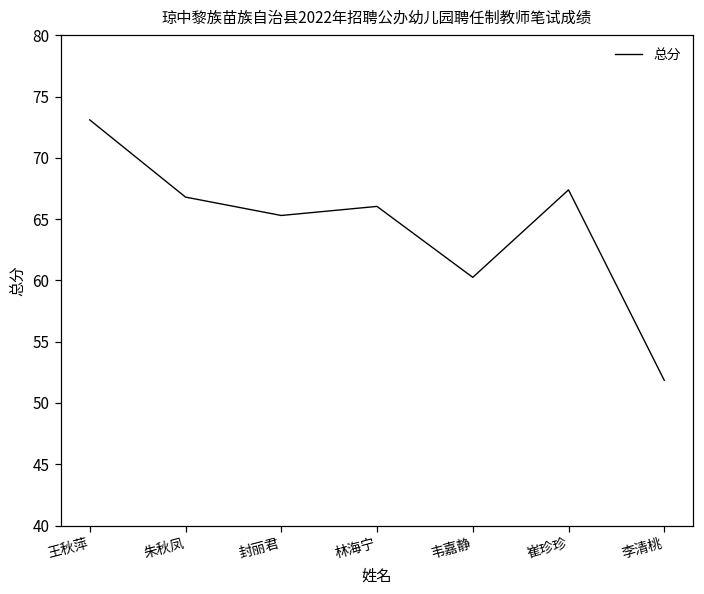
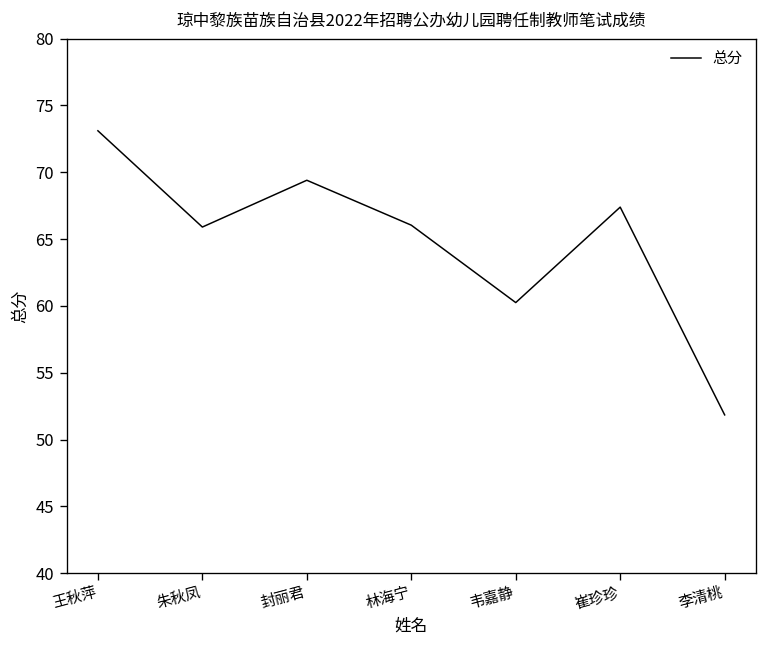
朱秋凤: 66.8 -> 65.9
封丽君: 65.3 -> 69.4
